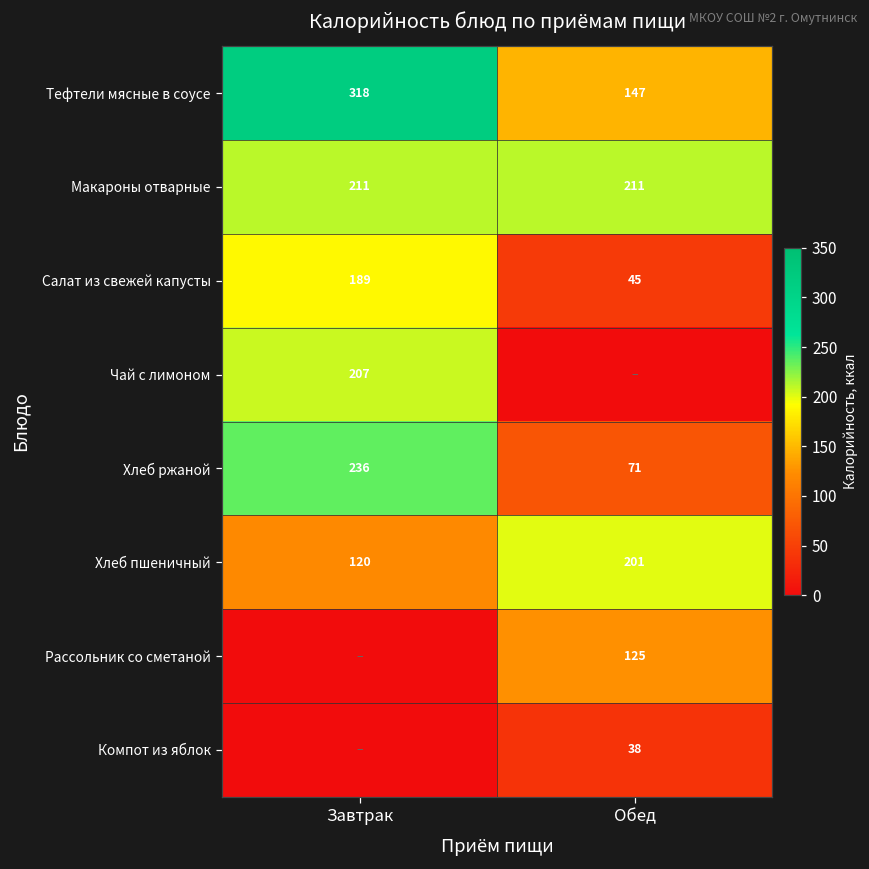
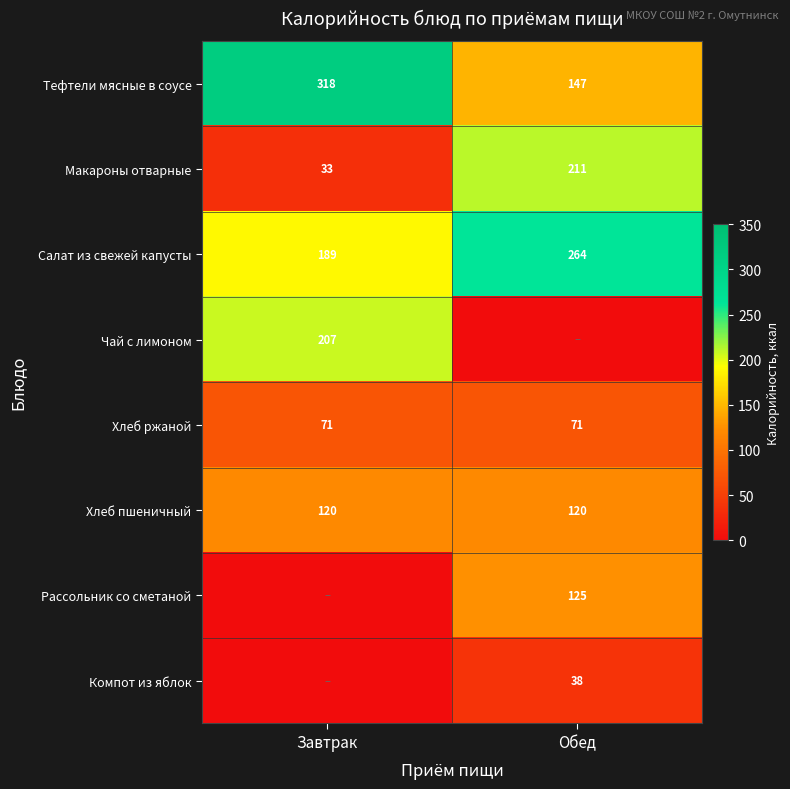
Макароны отварные, Завтрак: 211 -> 33
Салат из свежей капусты, Обед: 45 -> 264
Хлеб ржаной, Завтрак: 236 -> 71
Хлеб пшеничный, Обед: 201 -> 120
